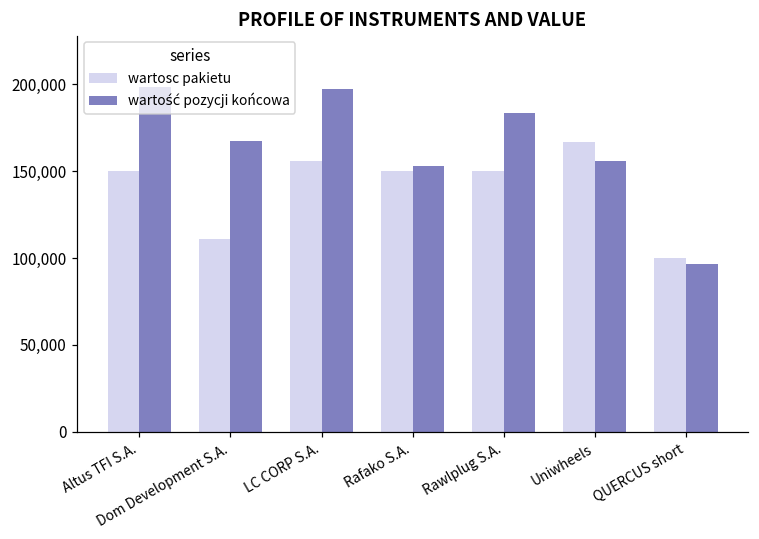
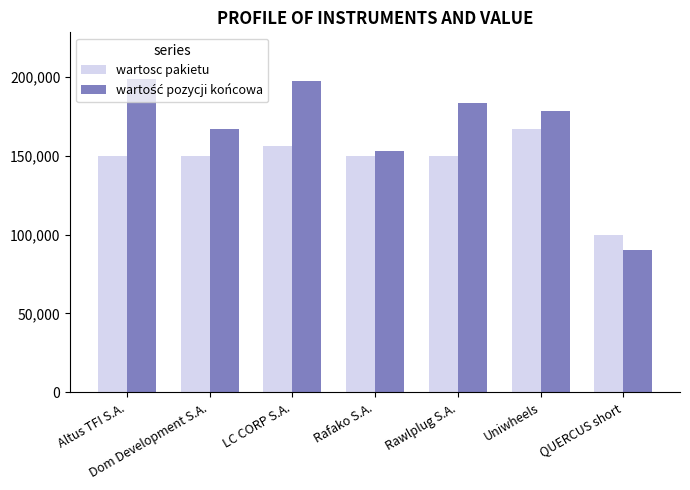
wartosc pakietu, Dom Development S.A.: 111,000 -> 150,000
wartość pozycji końcowa, Uniwheels: 156,000 -> 178,000
wartość pozycji końcowa, QUERCUS short: 96,000 -> 90,000
